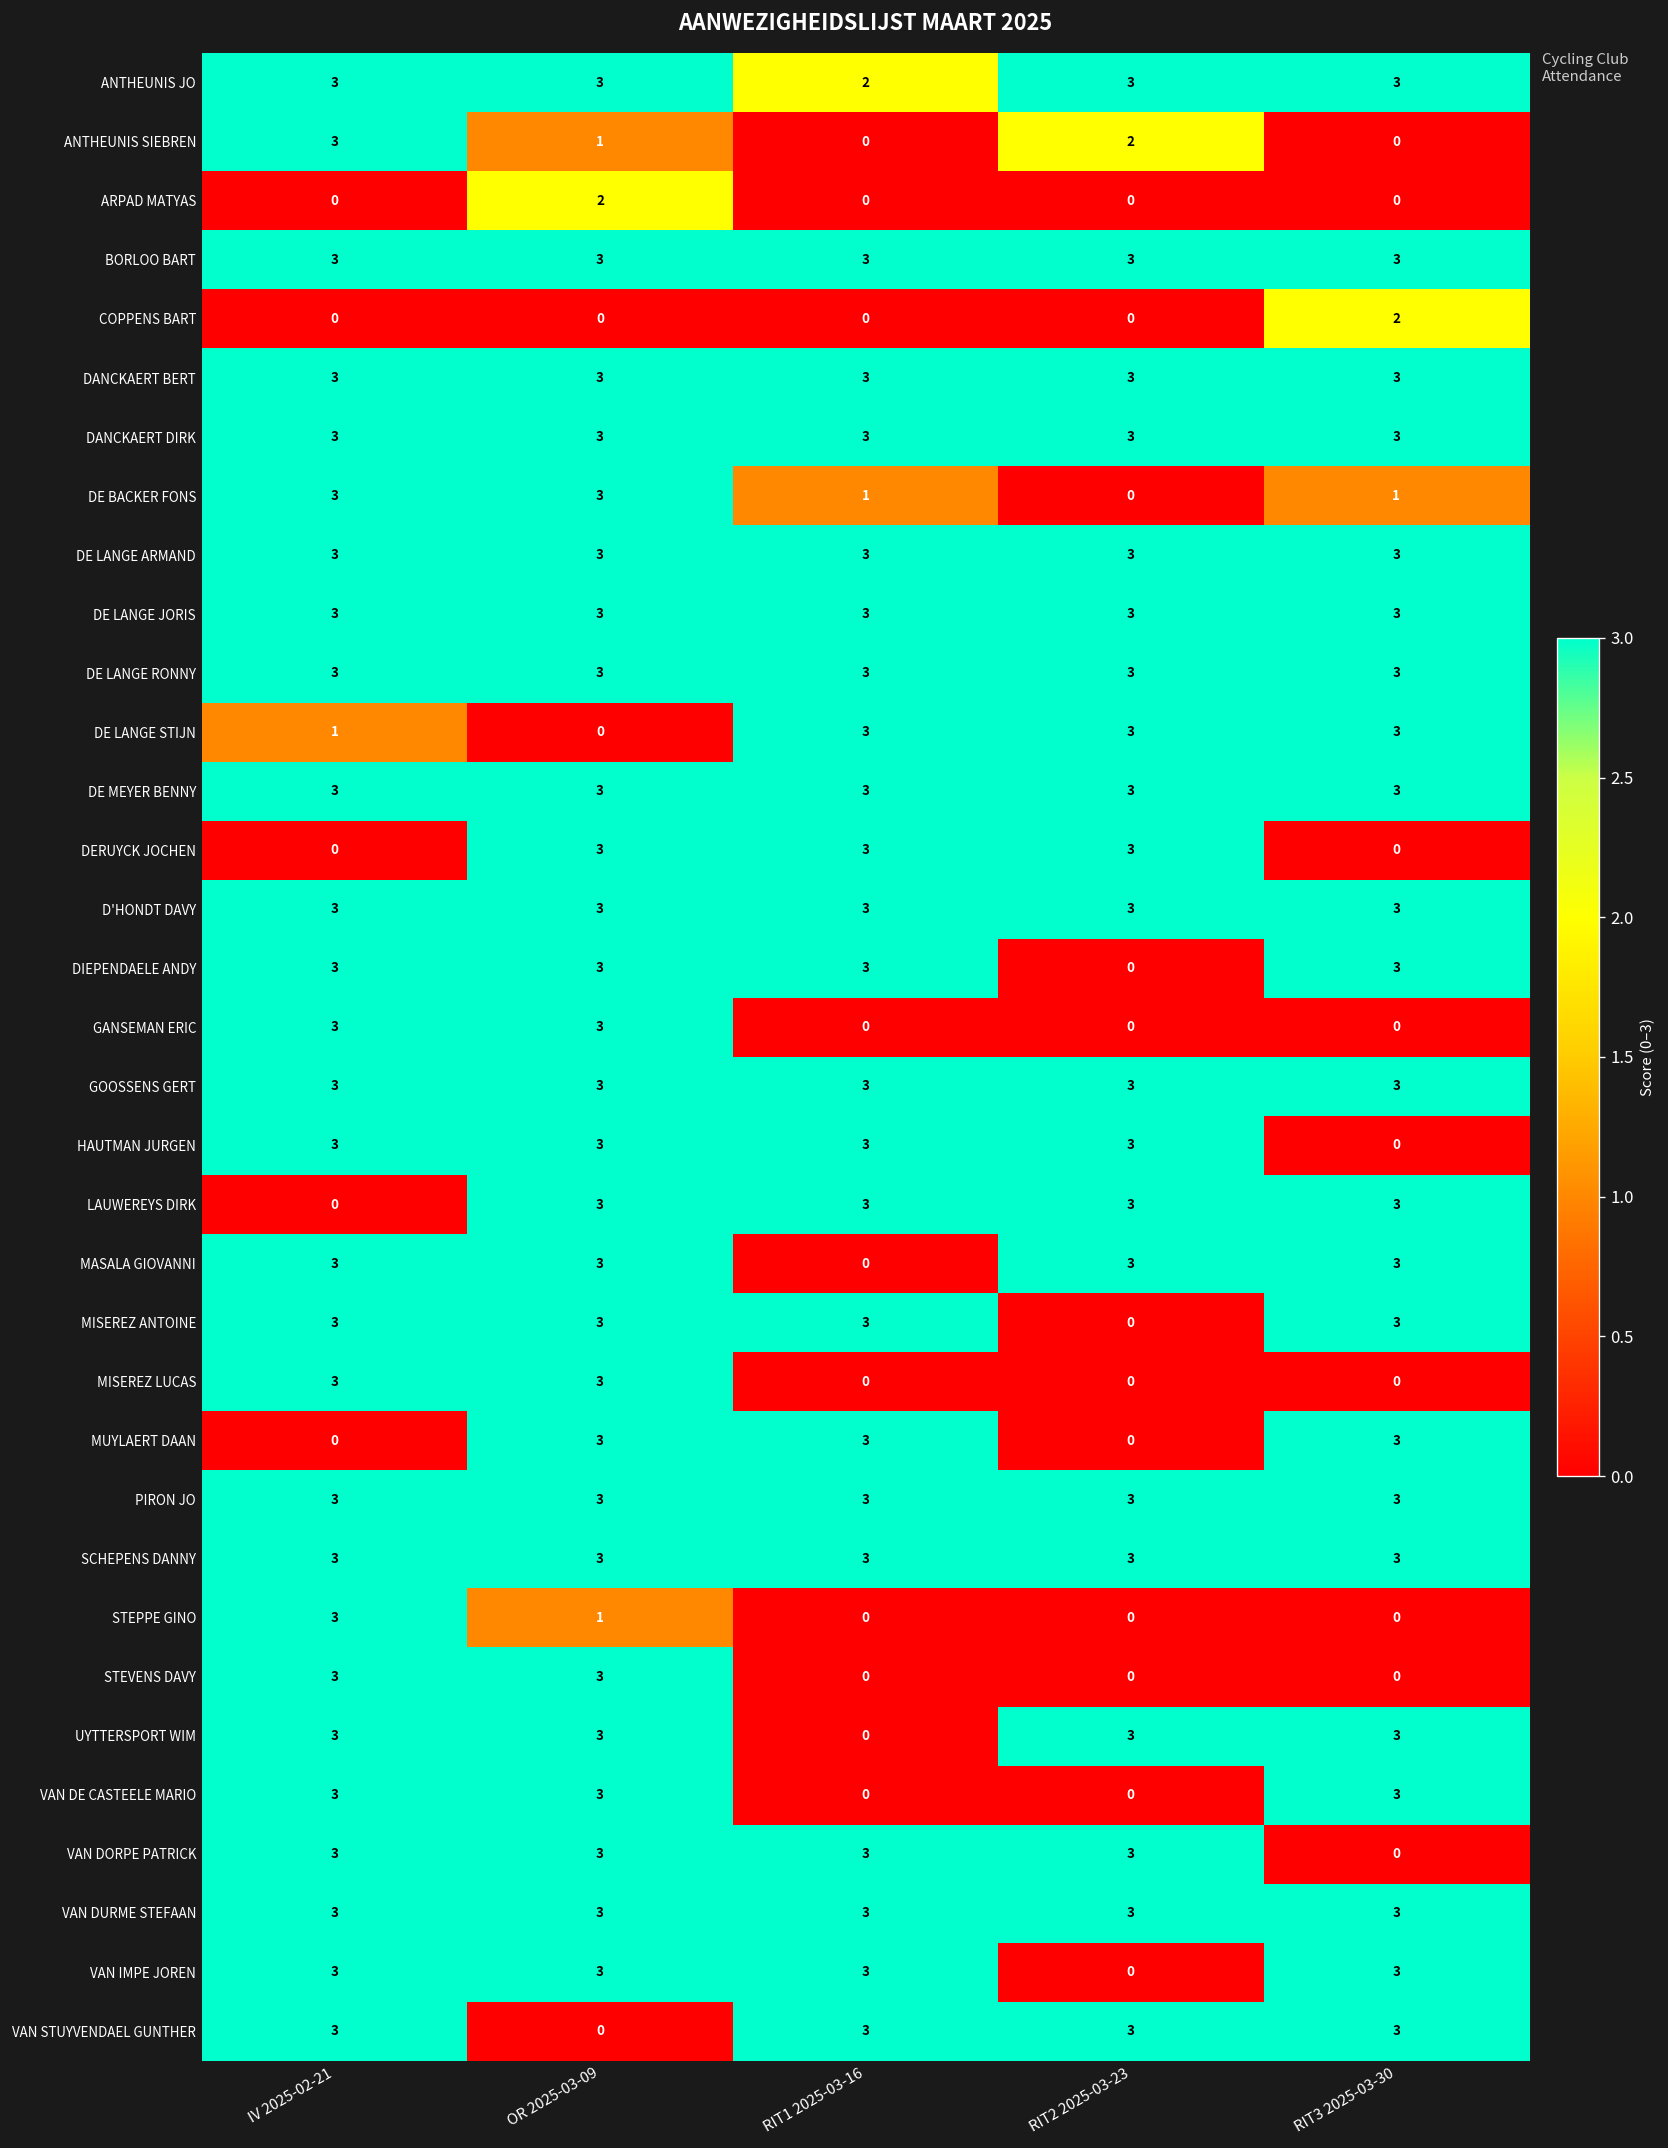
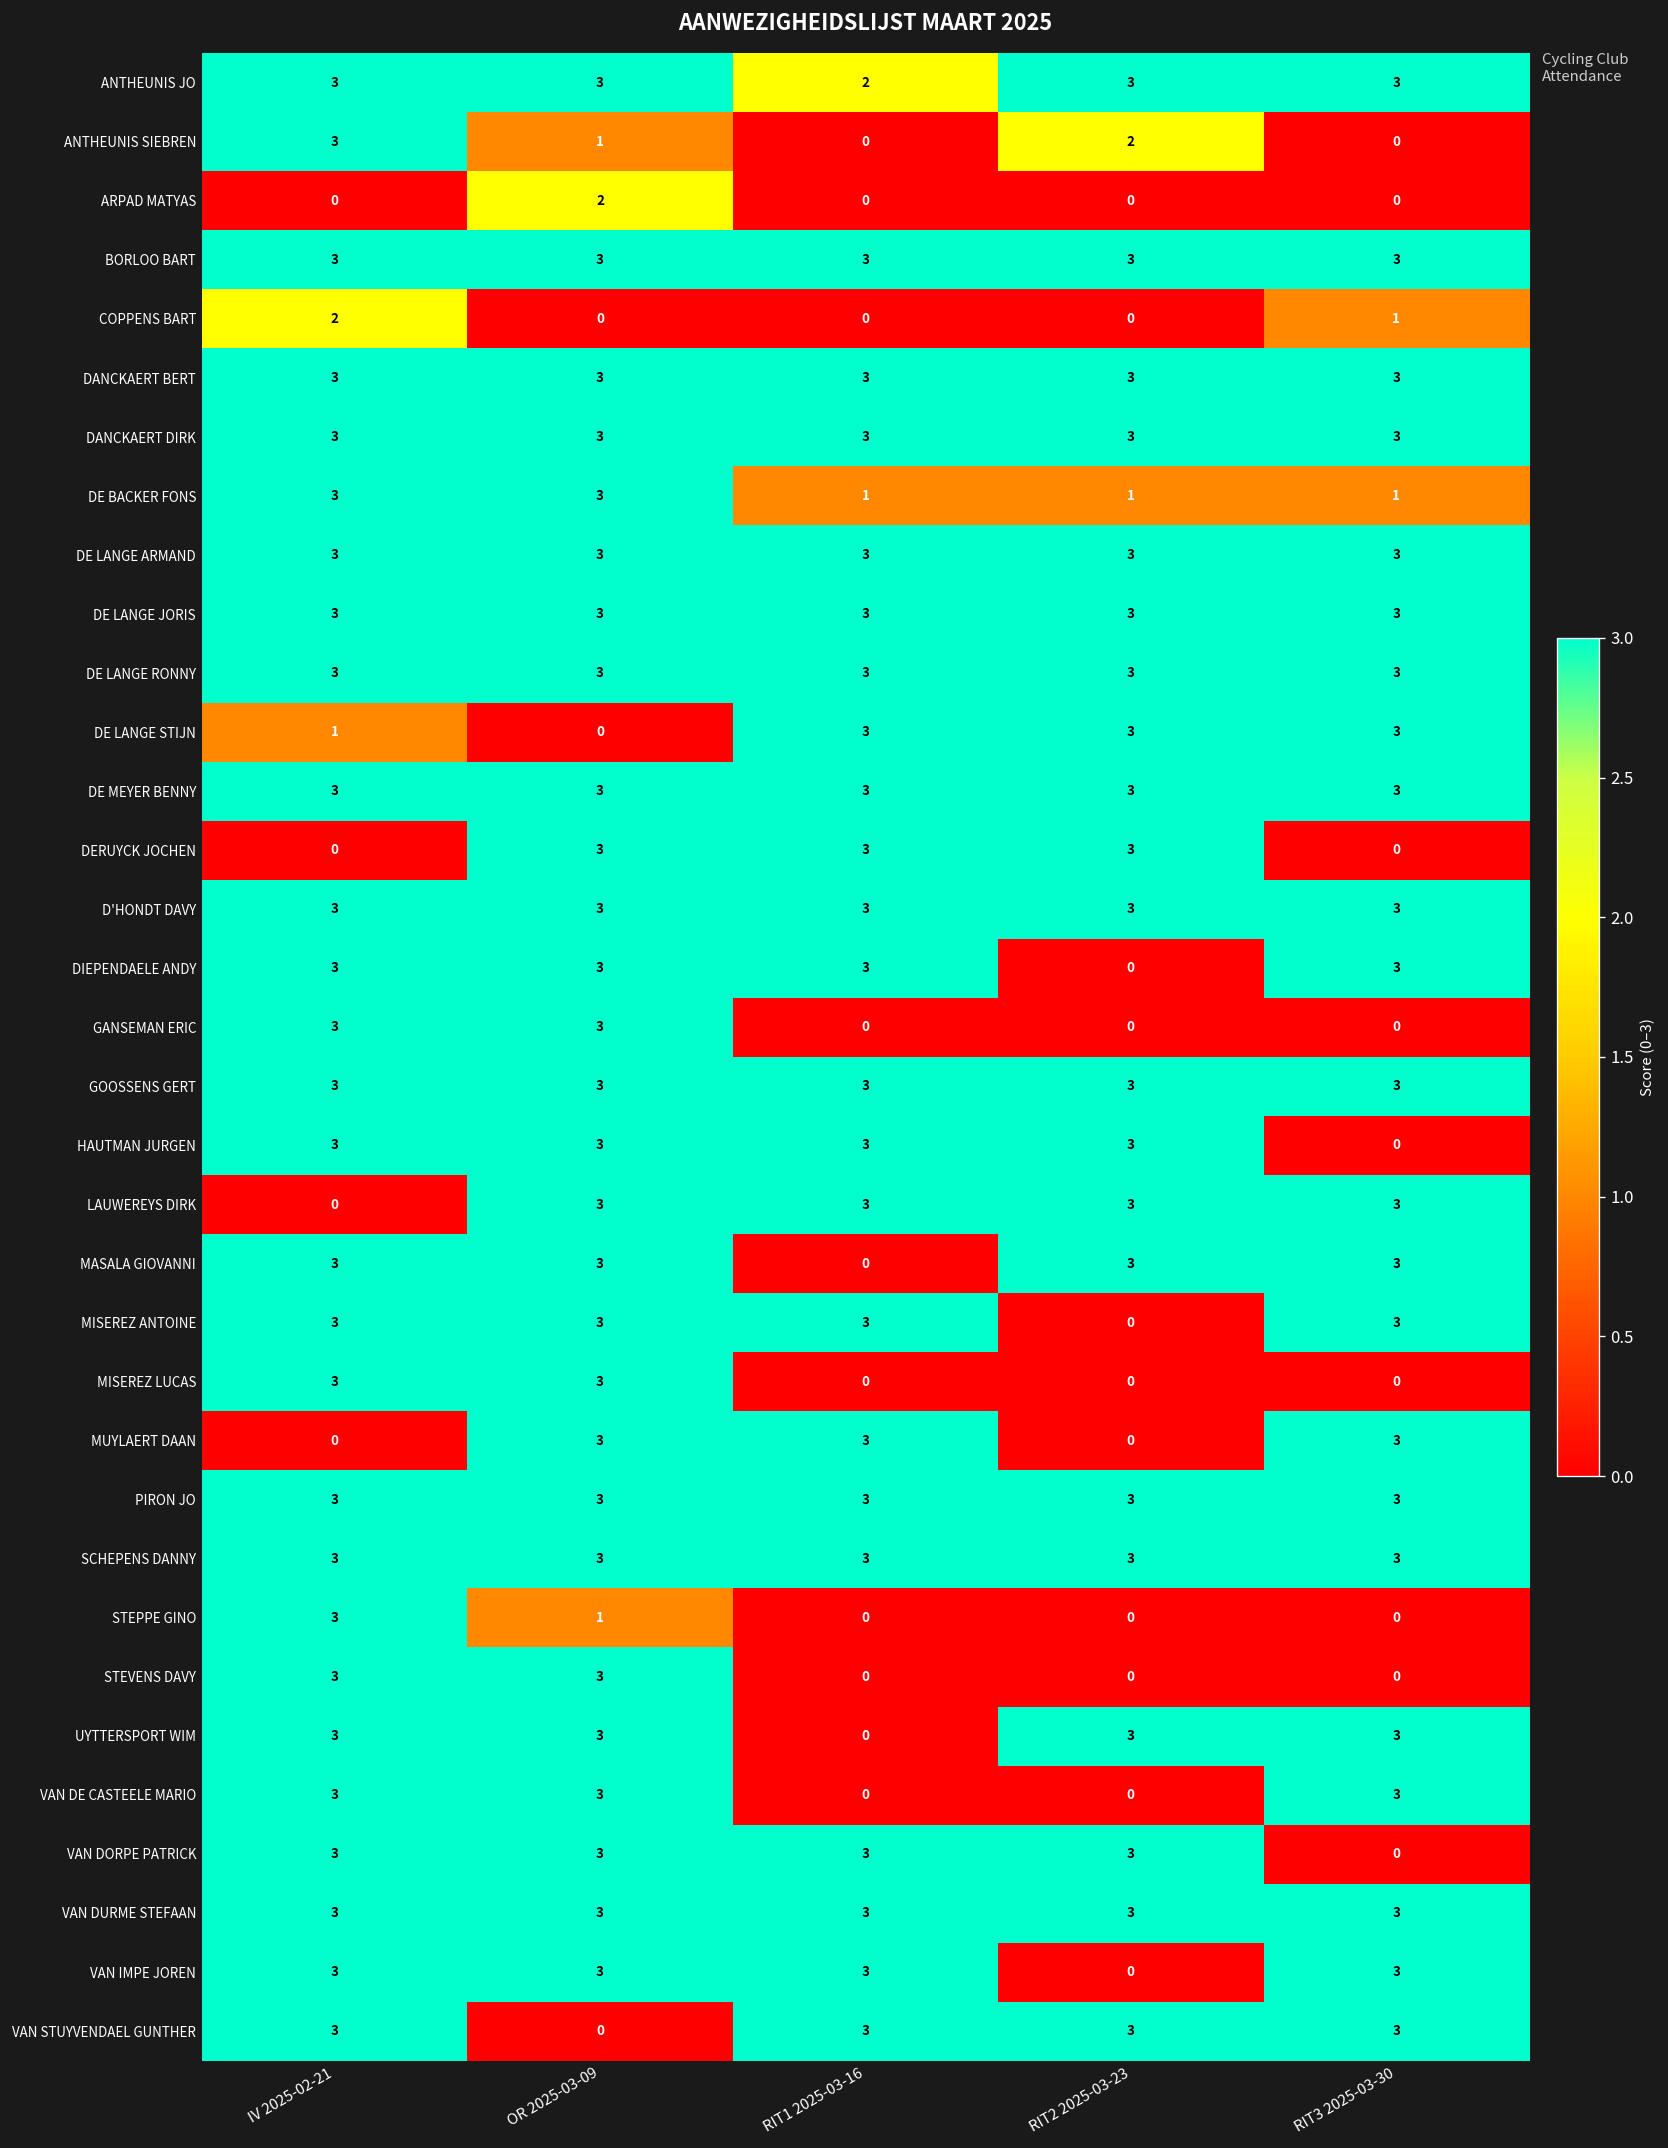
COPPENS BART, IV 2025-02-21: 0 -> 2
COPPENS BART, RIT3 2025-03-30: 2 -> 1
DE BACKER FONS, RIT2 2025-03-23: 0 -> 1
